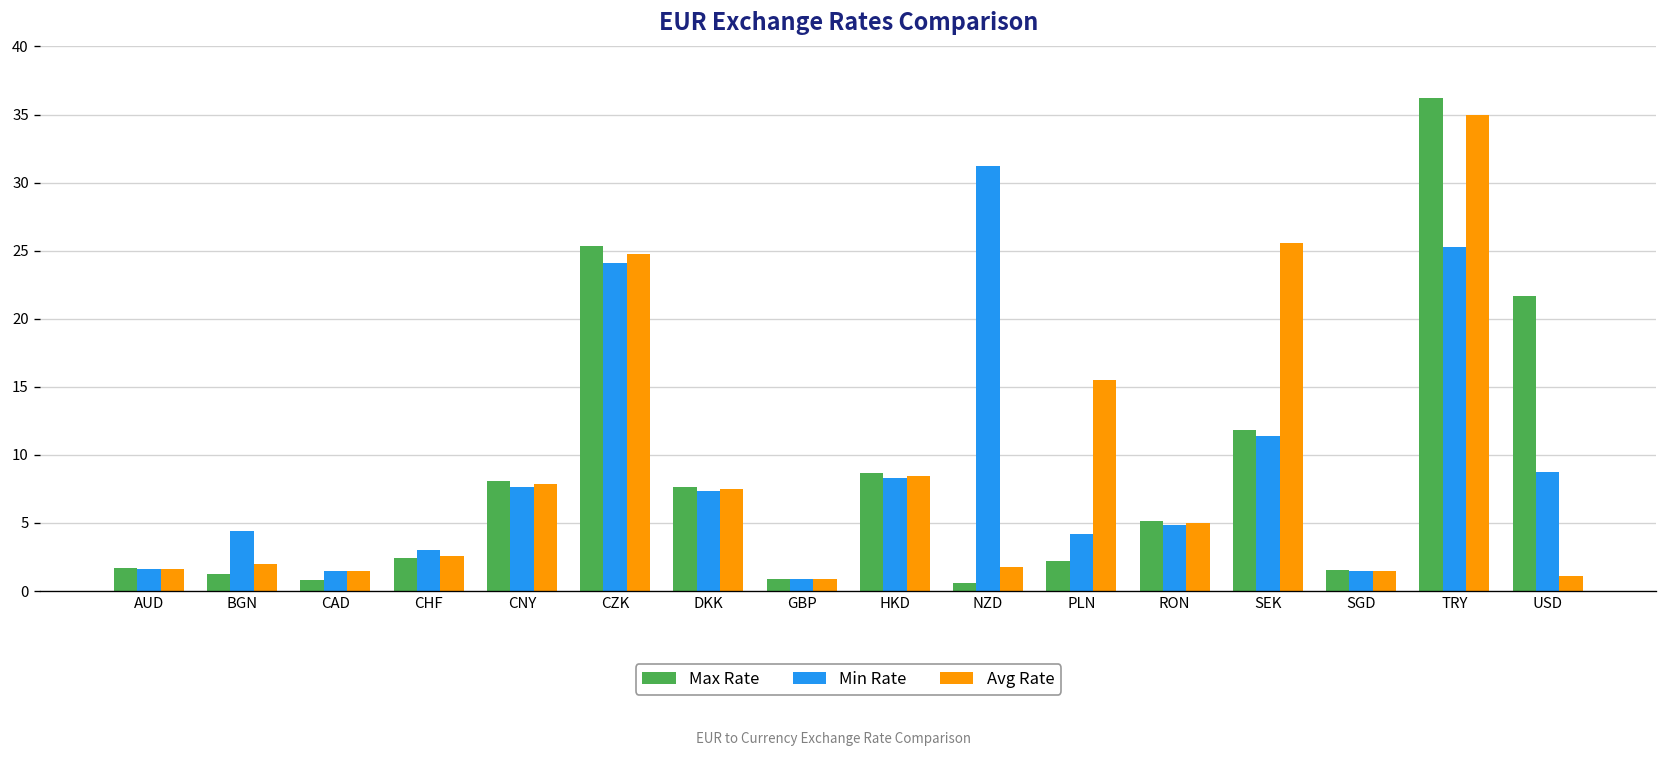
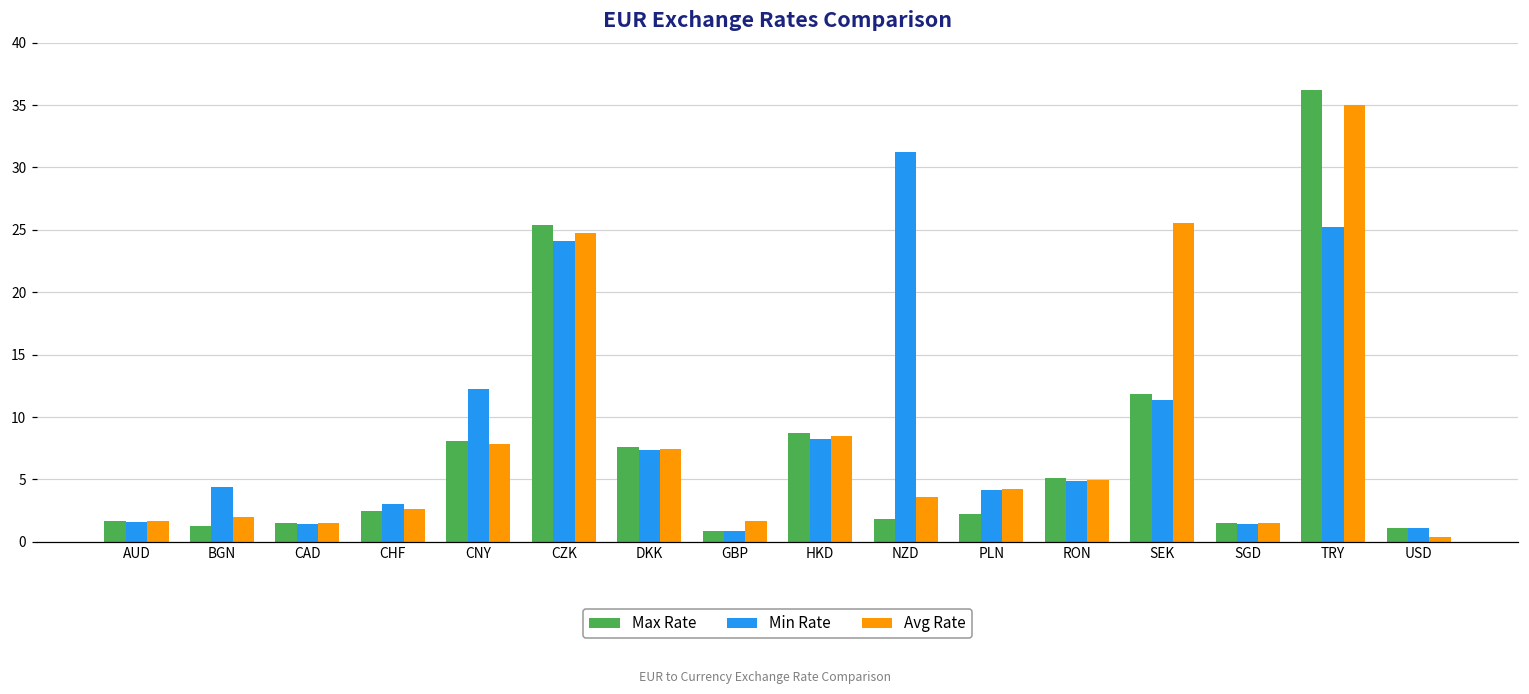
Max Rate, CAD: 0.8 -> 1.5
Min Rate, CNY: 7.7 -> 12.2
Avg Rate, GBP: 0.9 -> 1.6
Max Rate, NZD: 0.6 -> 1.8
Avg Rate, NZD: 1.8 -> 3.6
Avg Rate, PLN: 15.5 -> 4.3
Max Rate, USD: 21.7 -> 1.1
Min Rate, USD: 8.7 -> 1.1
Avg Rate, USD: 1.1 -> 0.4
